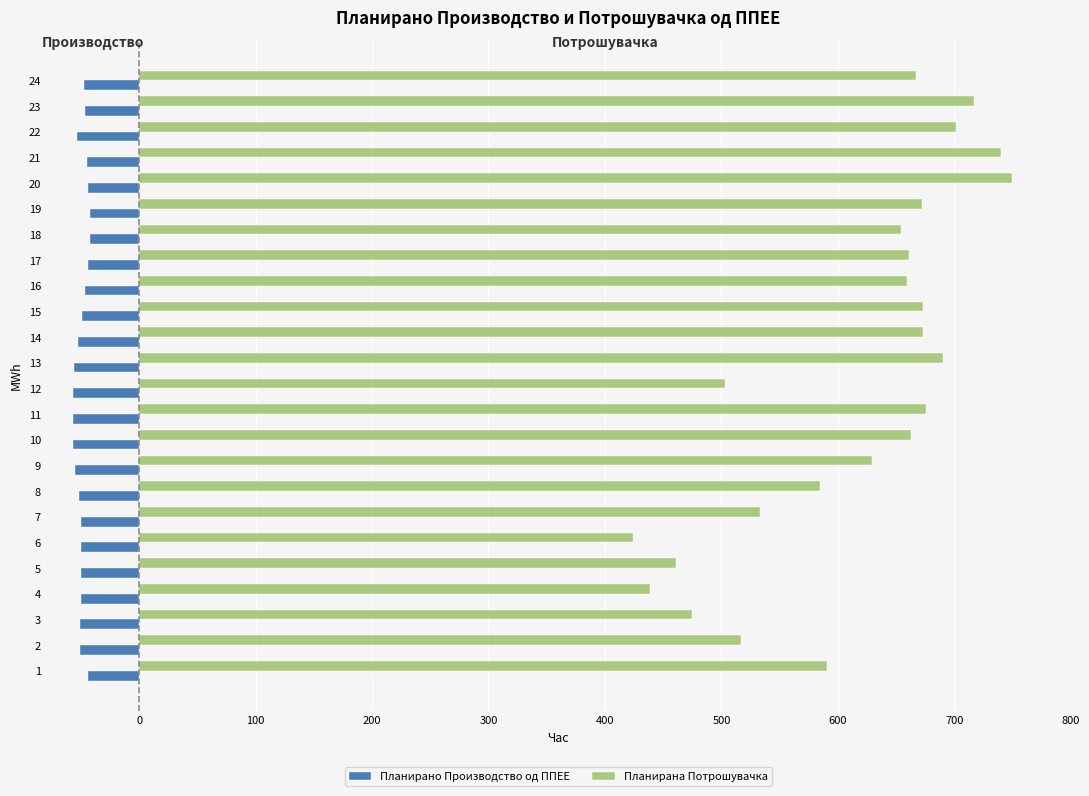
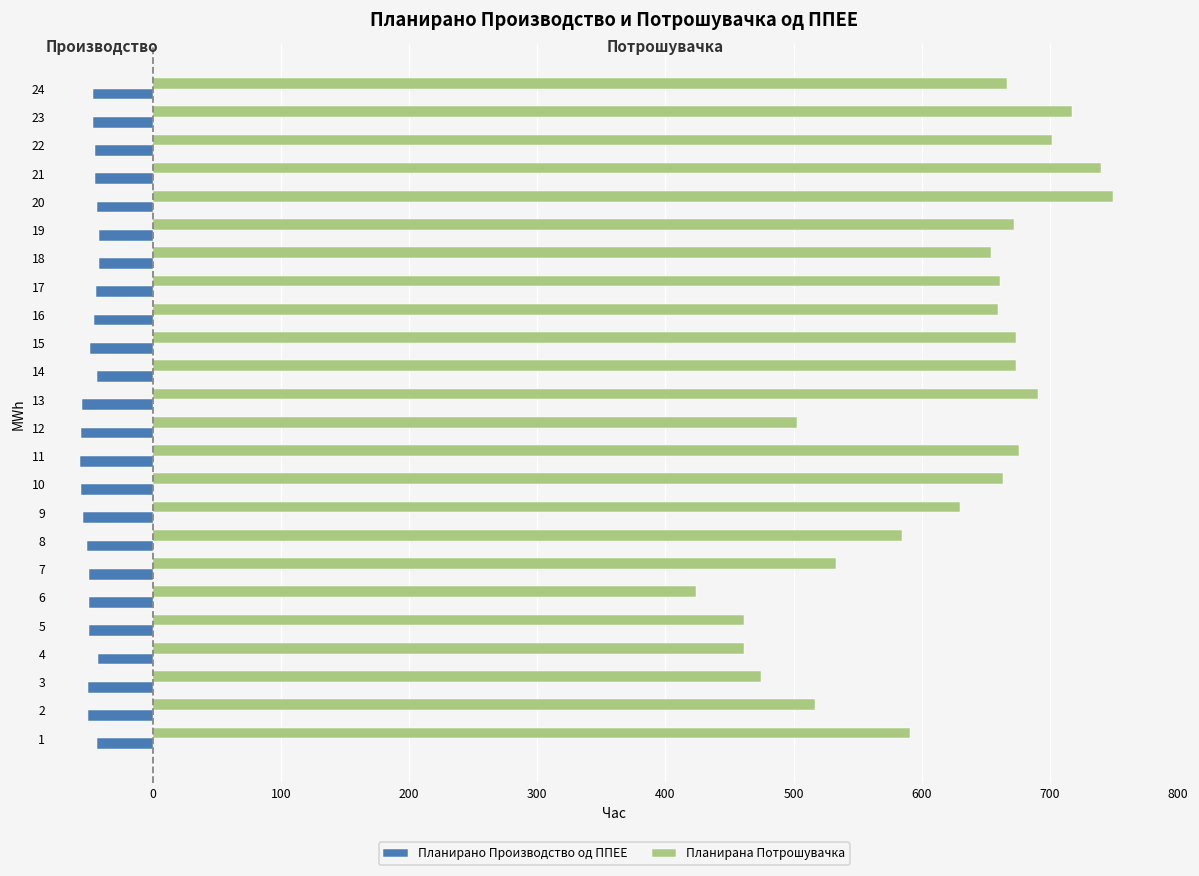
Планирано Производство од ППЕЕ, 22: -53 -> -45
Планирано Производство од ППЕЕ, 14: -53 -> -43
Планирана Потрошувачка, 4: 438 -> 461
Планирано Производство од ППЕЕ, 4: -50 -> -43
